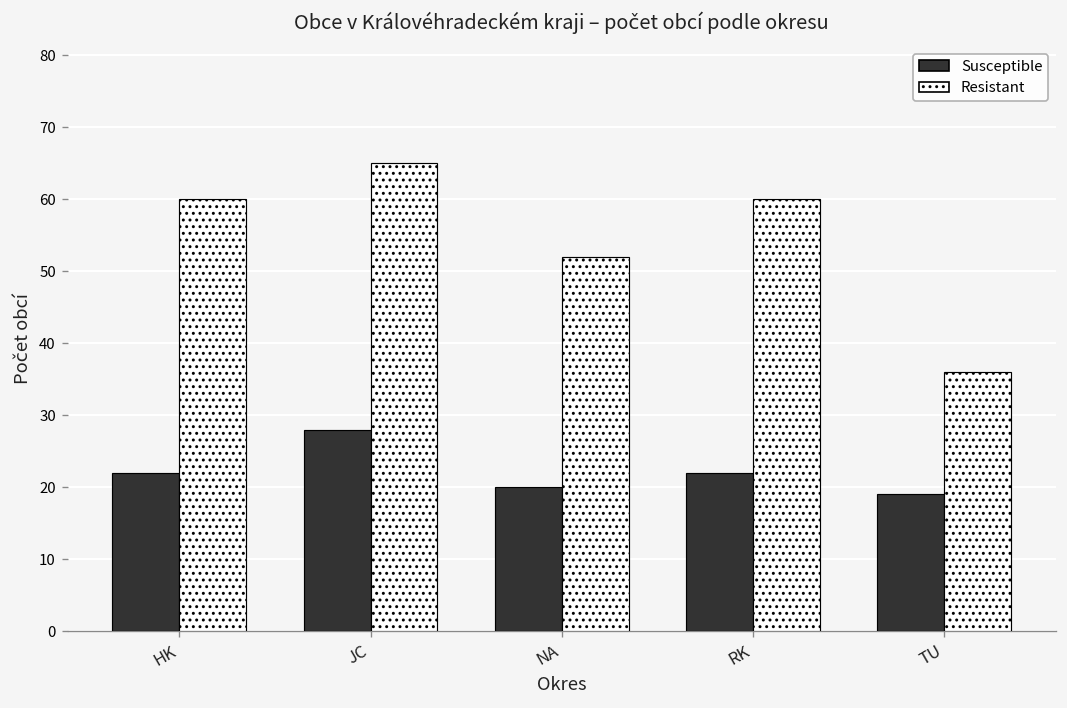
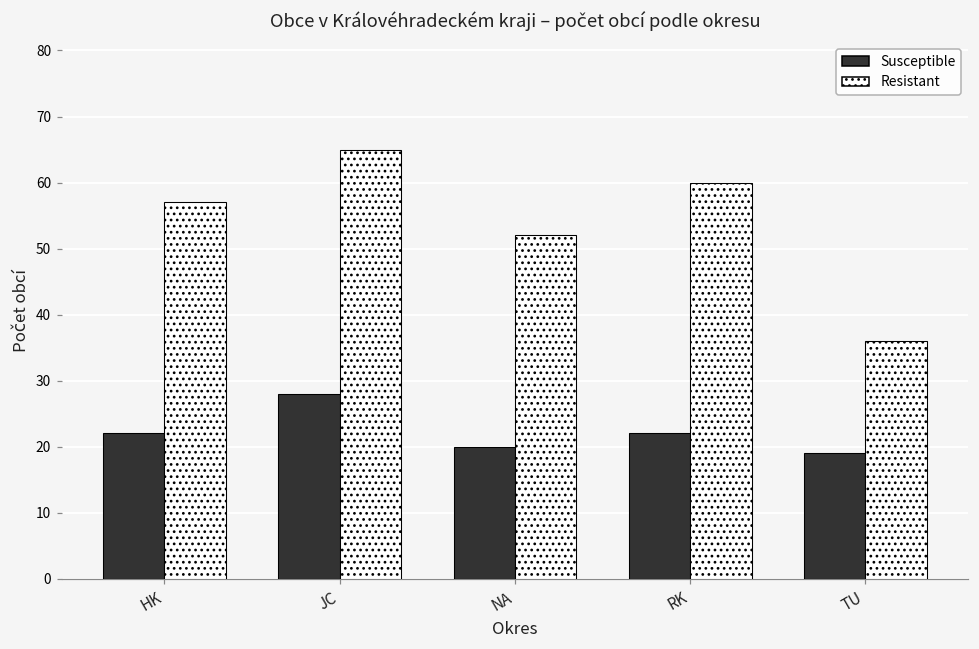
Resistant, HK: 60 -> 57
